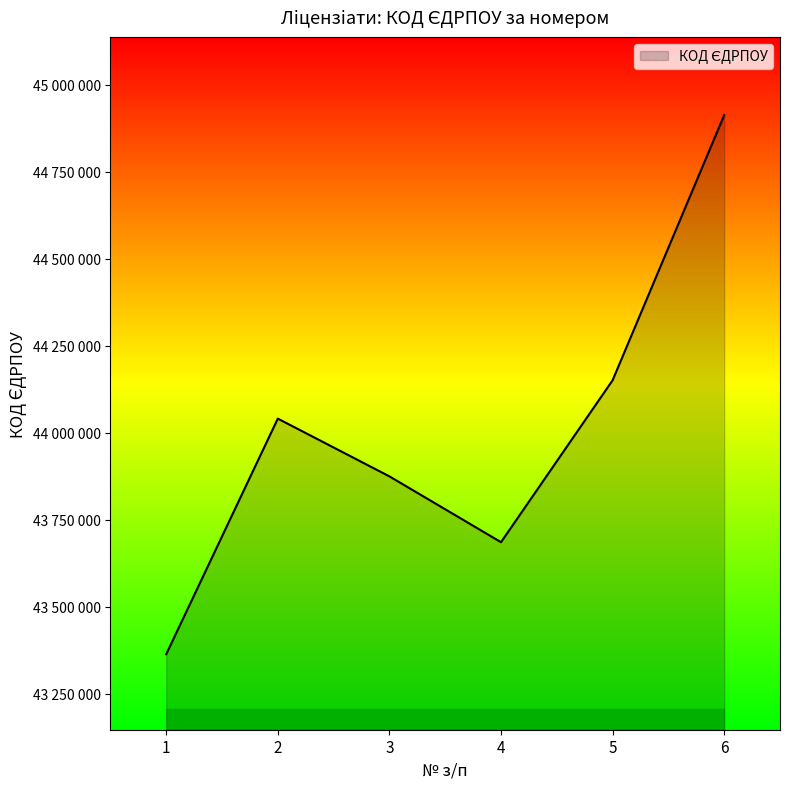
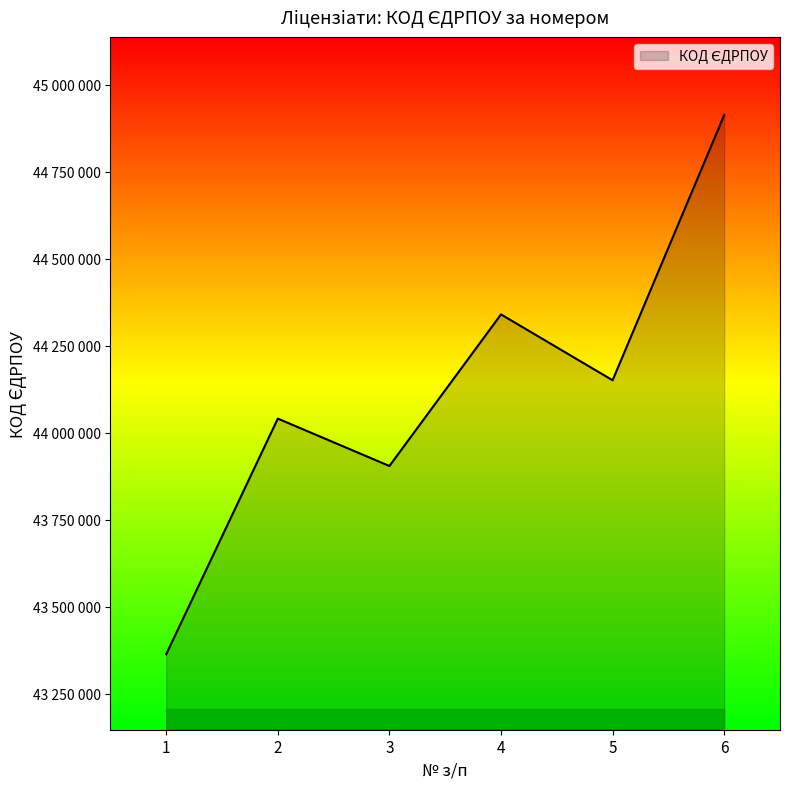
КОД ЄДРПОУ, 3: 43870000 -> 43900000
КОД ЄДРПОУ, 4: 43690000 -> 44340000
